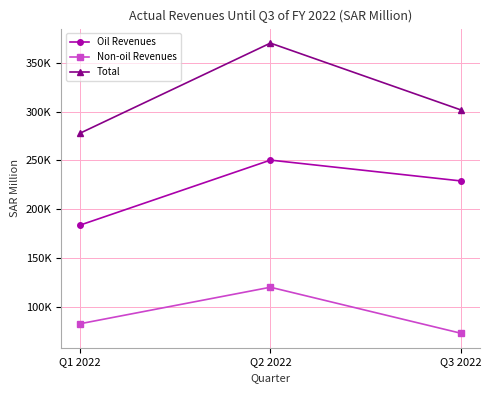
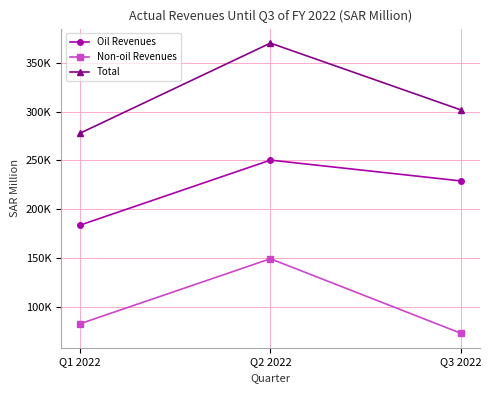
Non-oil Revenues, Q2 2022: 120000 -> 150000
